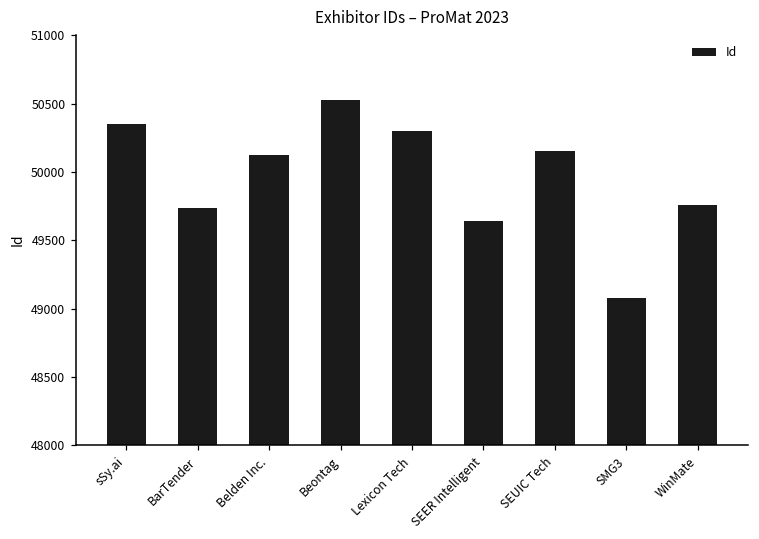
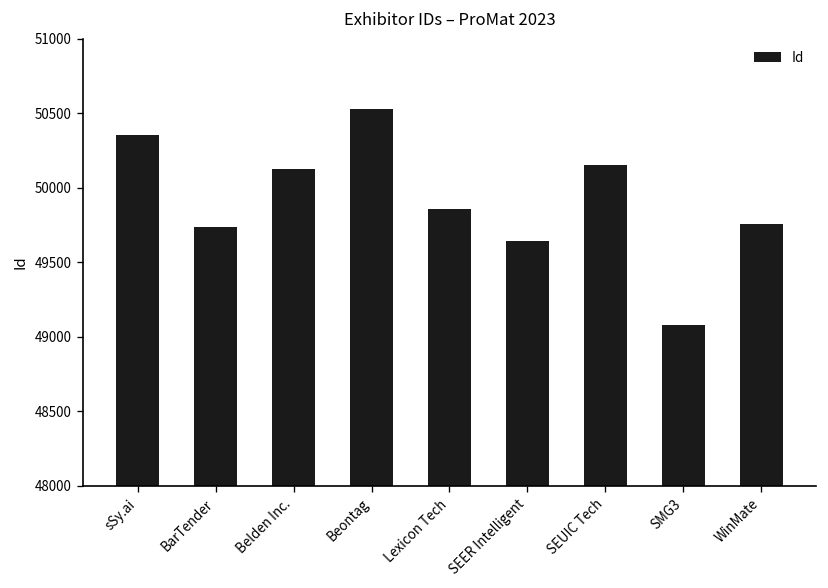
Lexicon Tech: 50300 -> 49860
